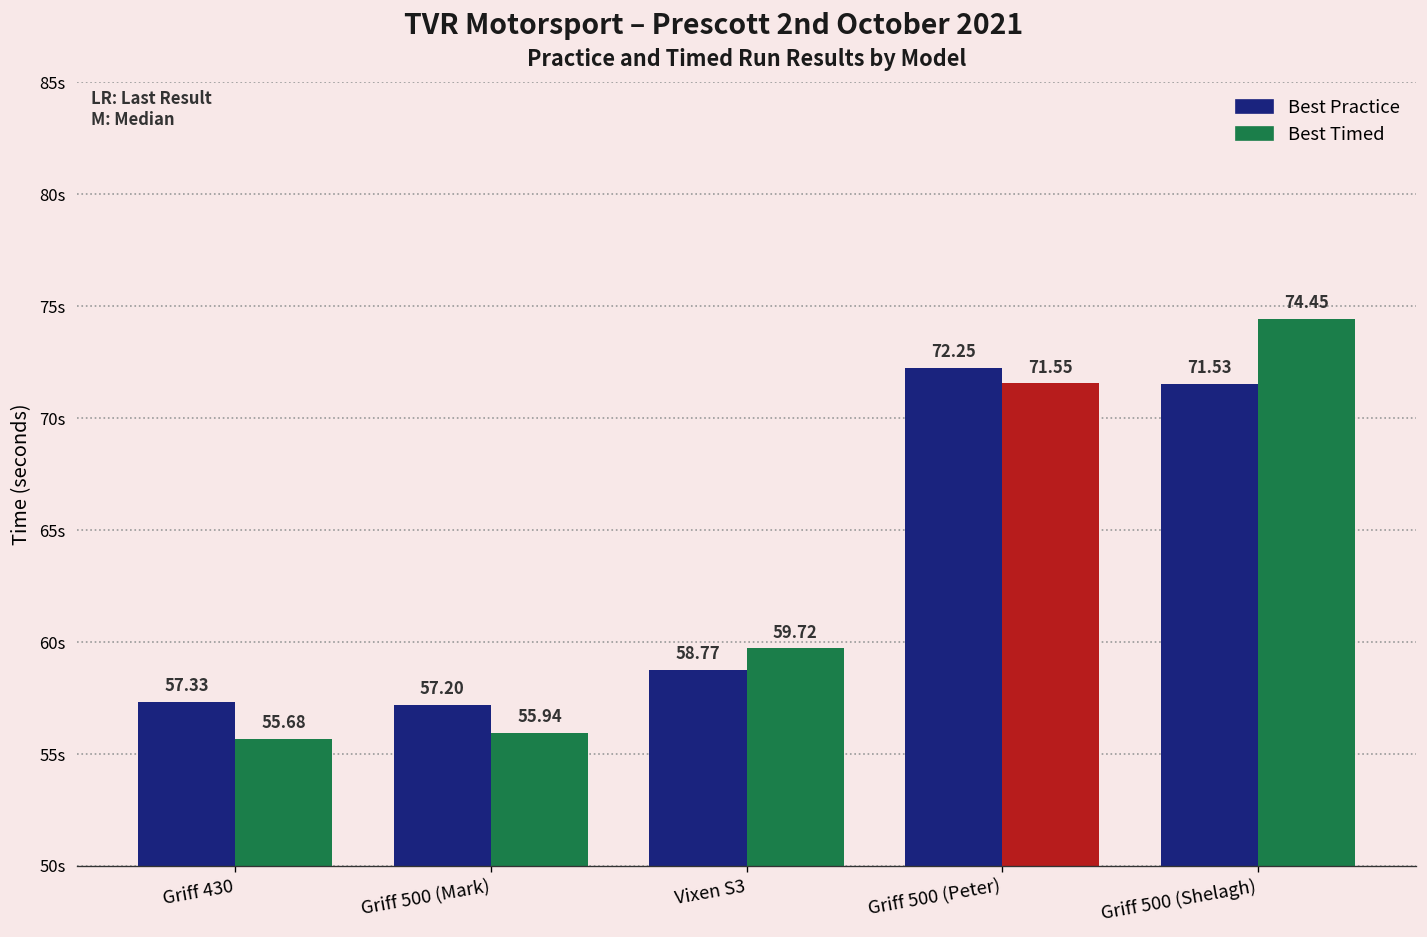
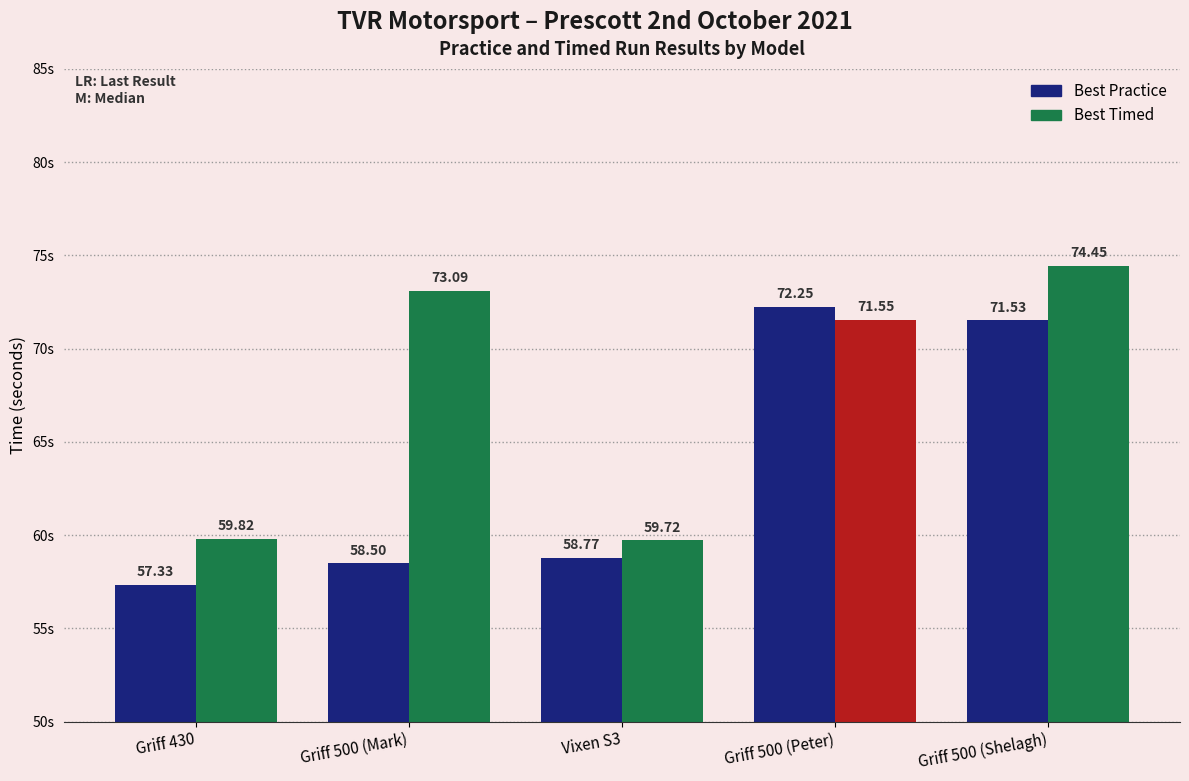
Best Timed, Griff 430: 55.68 -> 59.82
Best Practice, Griff 500 (Mark): 57.20 -> 58.50
Best Timed, Griff 500 (Mark): 55.94 -> 73.09
